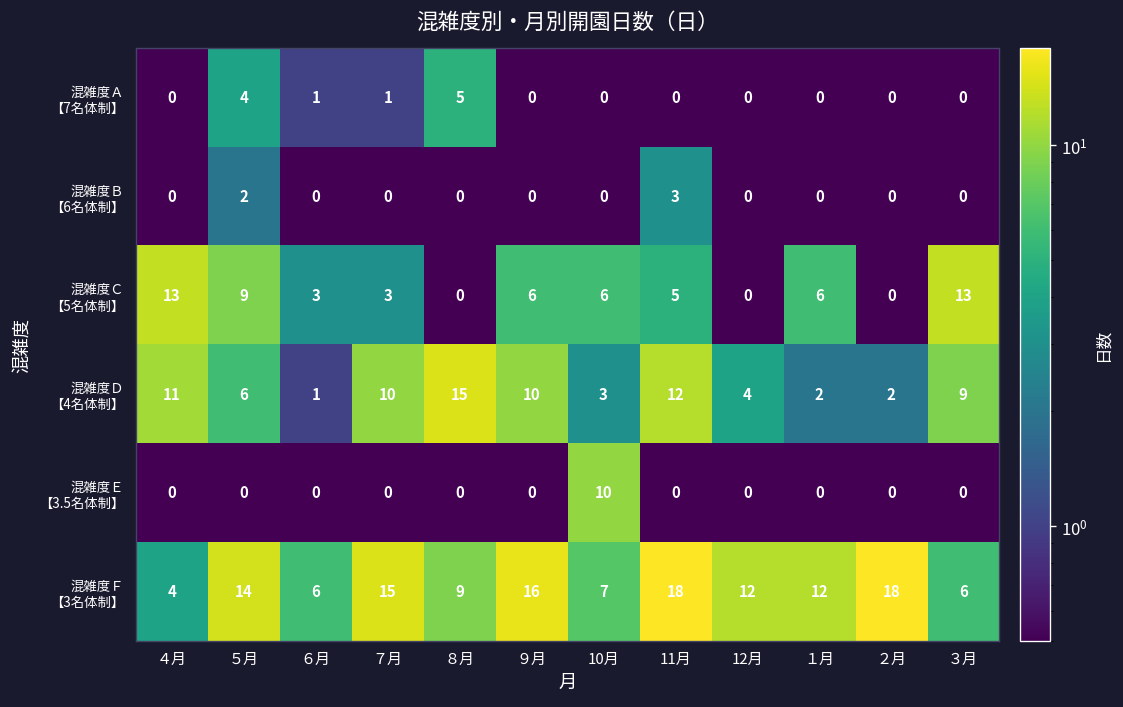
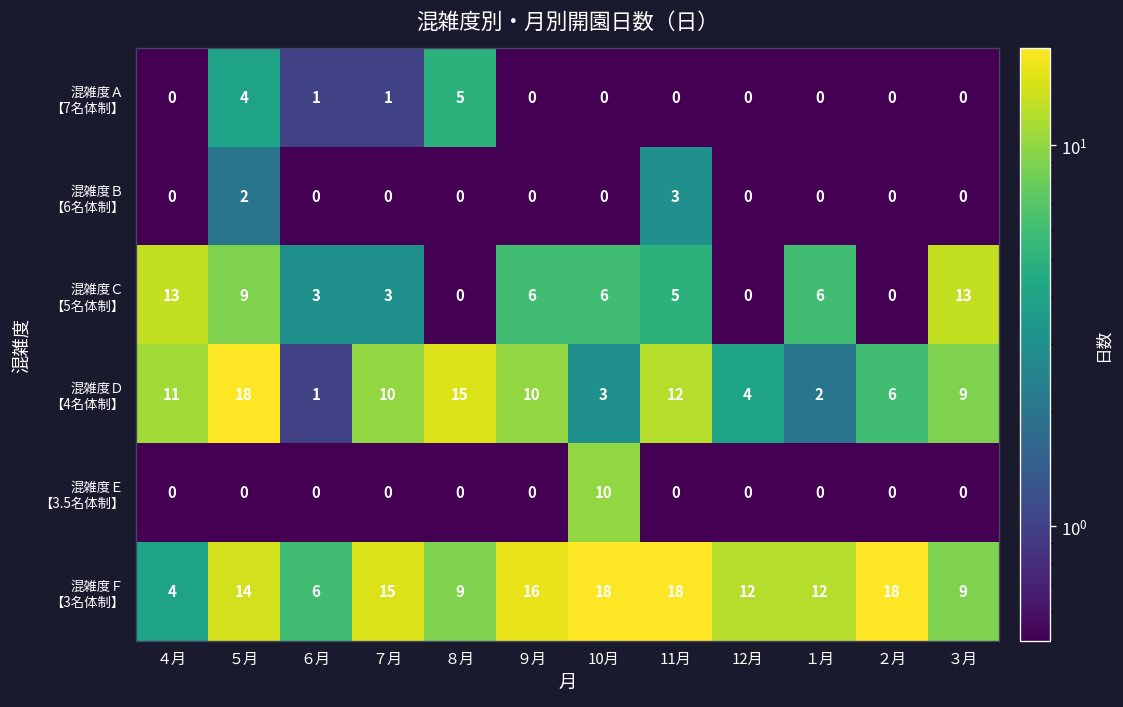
混雑度Ｄ 【4名体制】, ５月: 6 -> 18
混雑度Ｄ 【4名体制】, ２月: 2 -> 6
混雑度Ｆ 【3名体制】, 10月: 7 -> 18
混雑度Ｆ 【3名体制】, ３月: 6 -> 9
